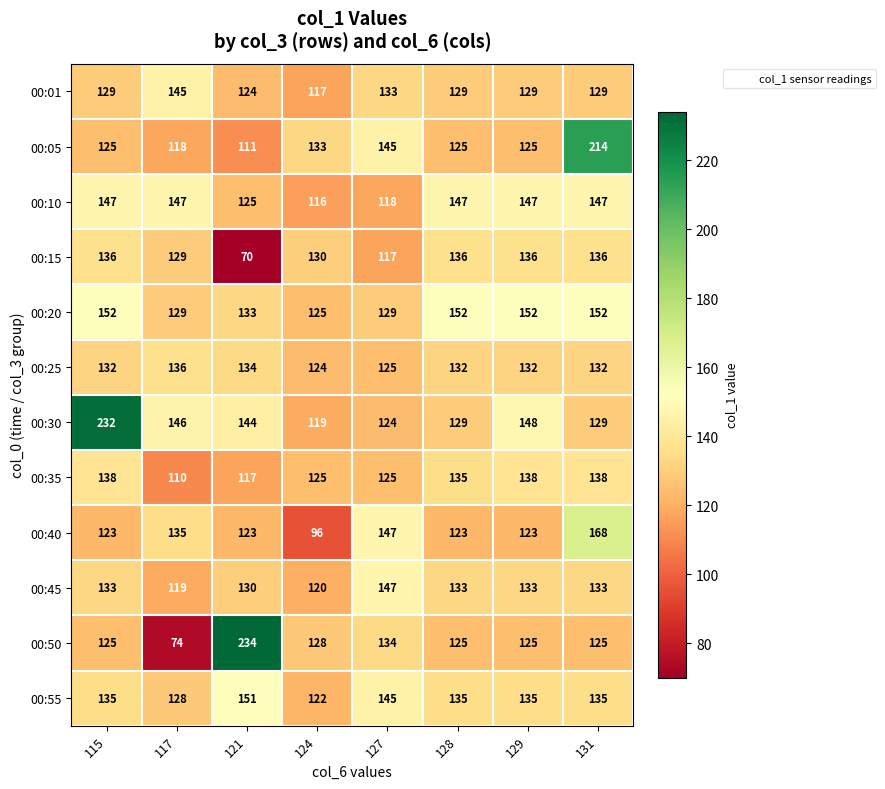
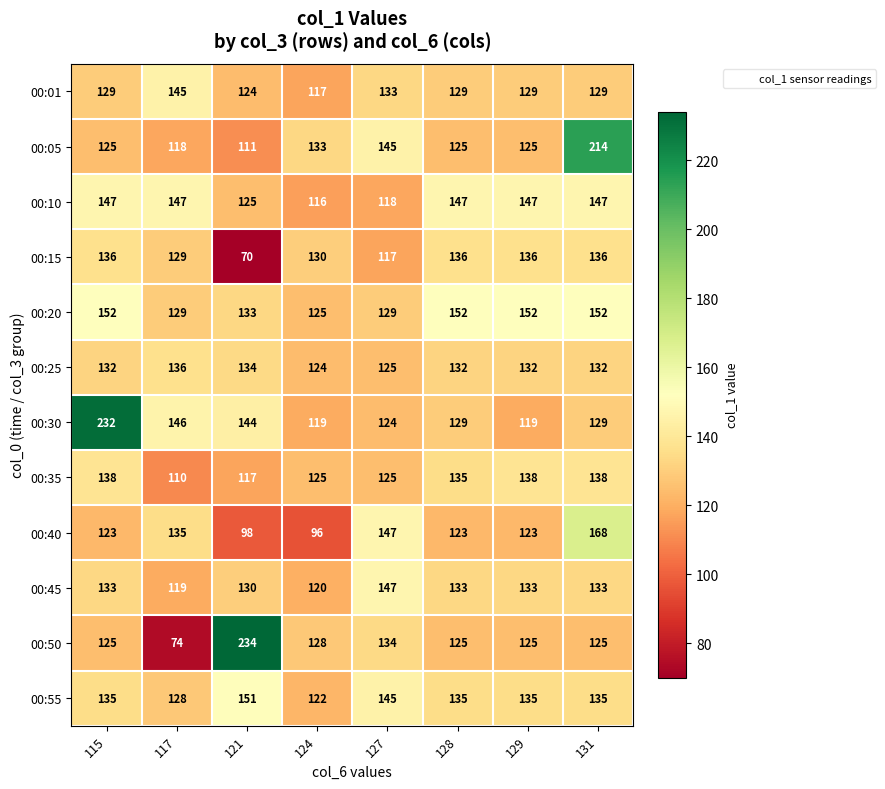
00:30, 129: 148 -> 119
00:40, 121: 123 -> 98
